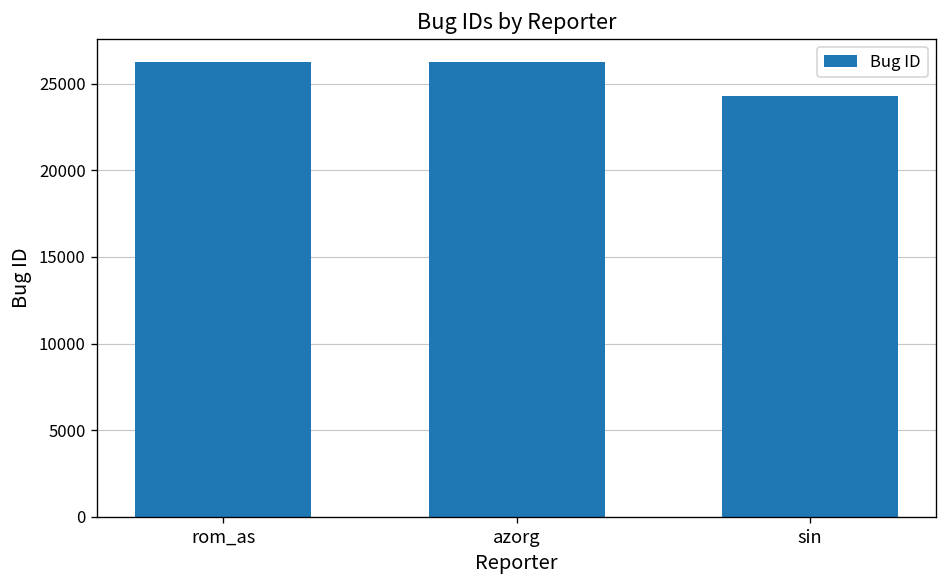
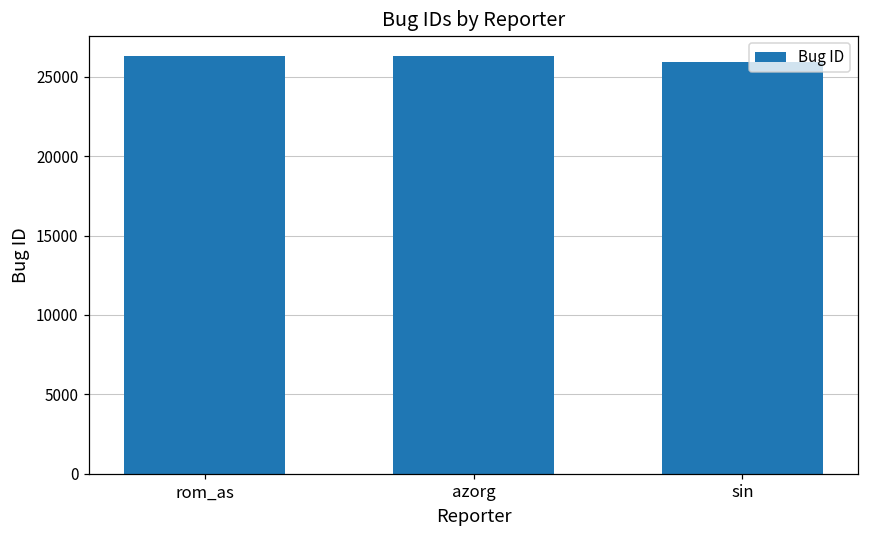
sin: 24300 -> 25900
